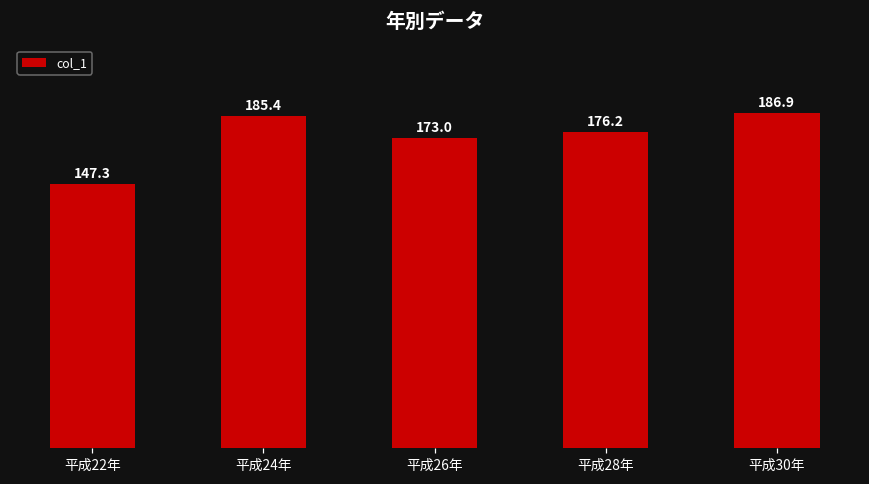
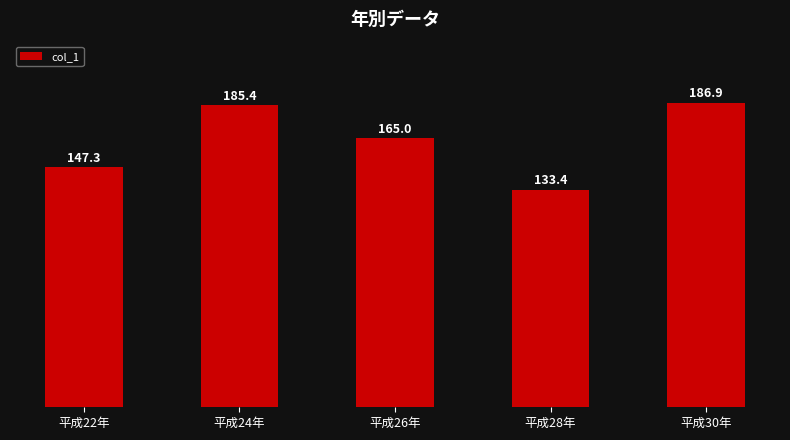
平成26年: 173.0 -> 165.0
平成28年: 176.2 -> 133.4
